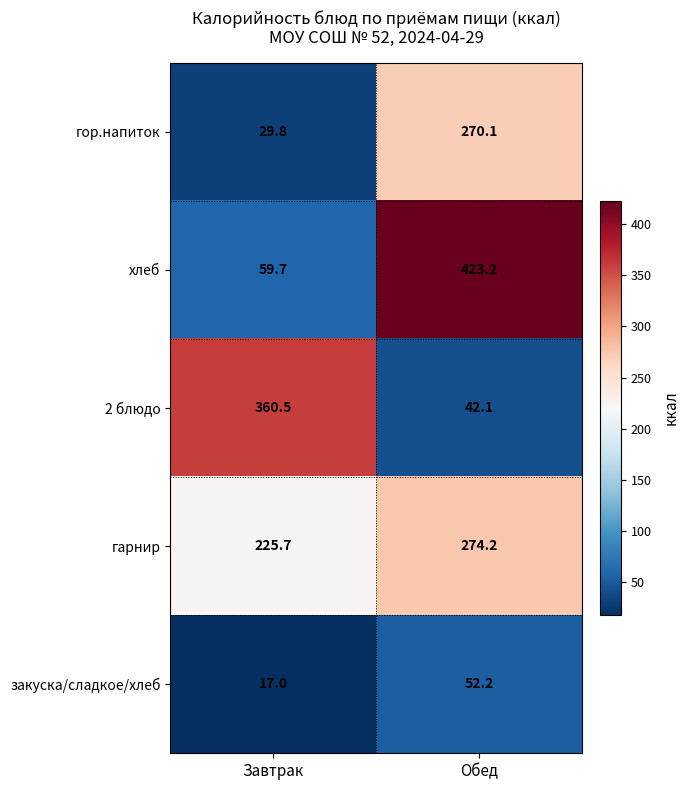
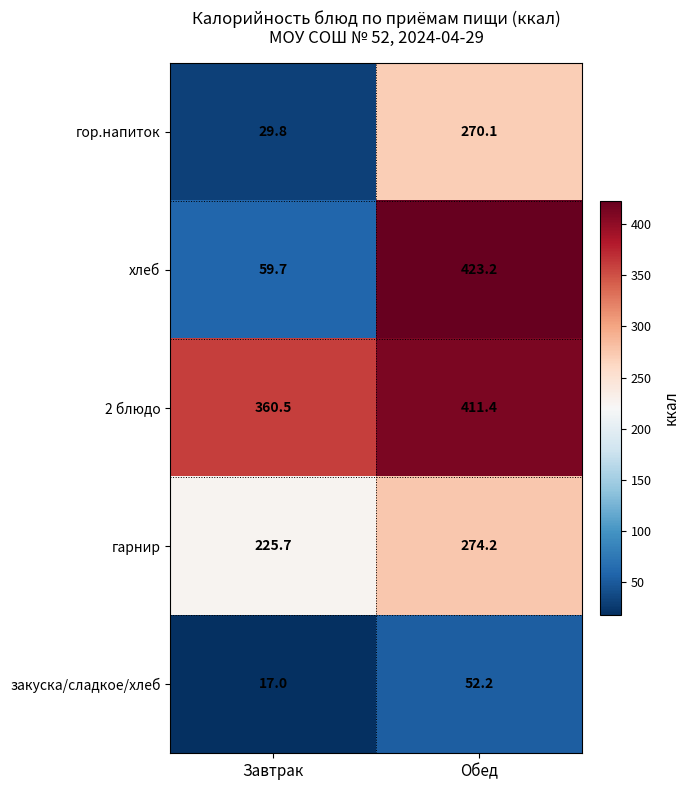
2 блюдо, Обед: 42.1 -> 411.4
